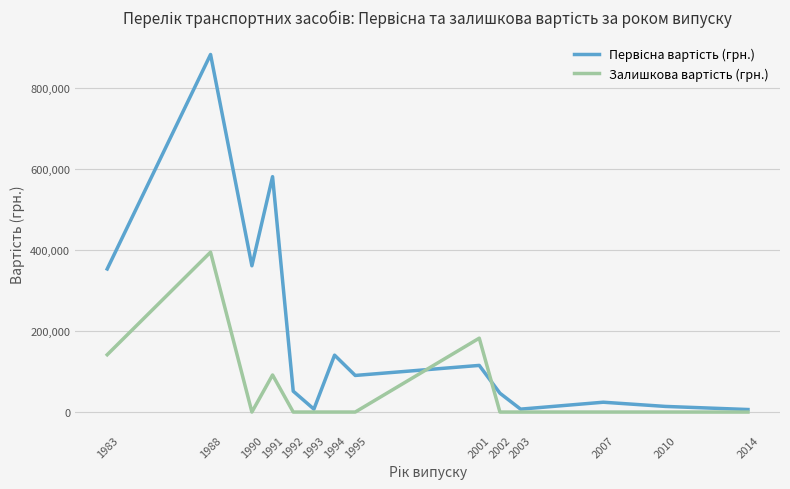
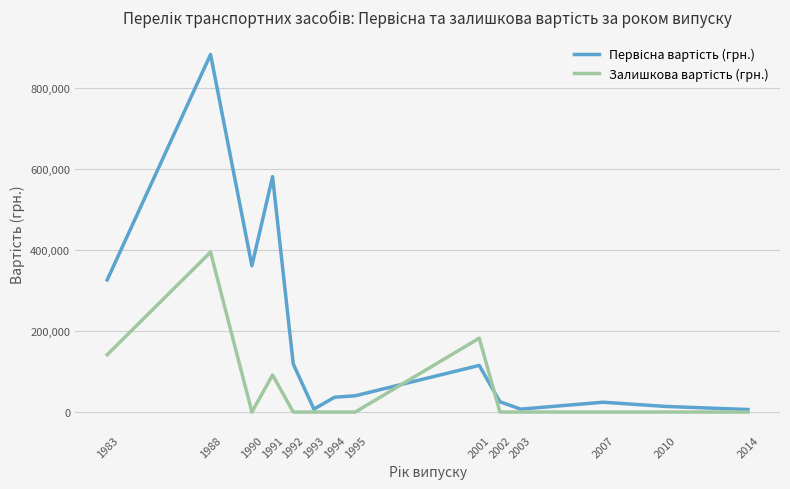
Первісна вартість (грн.), 1983: 350,000 -> 330,000
Первісна вартість (грн.), 1992: 50,000 -> 120,000
Первісна вартість (грн.), 1994: 140,000 -> 40,000
Первісна вартість (грн.), 1995: 90,000 -> 40,000
Первісна вартість (грн.), 2002: 50,000 -> 30,000
